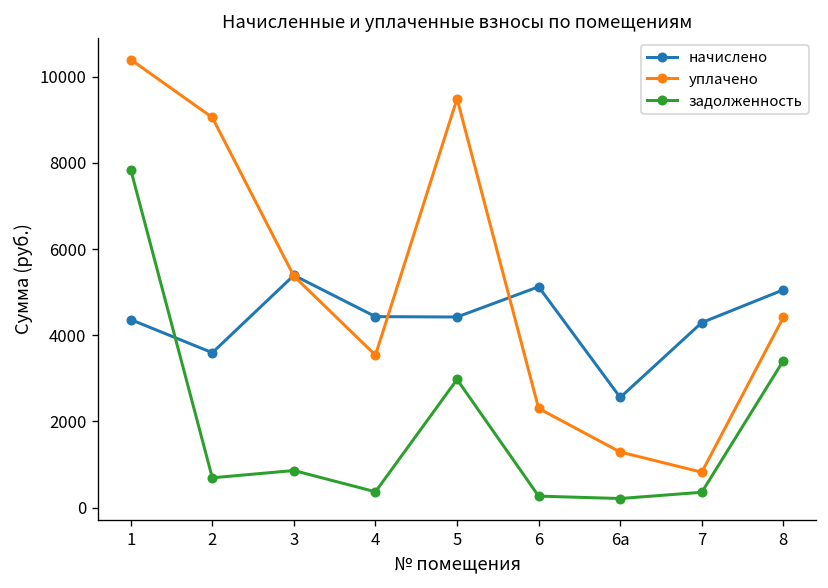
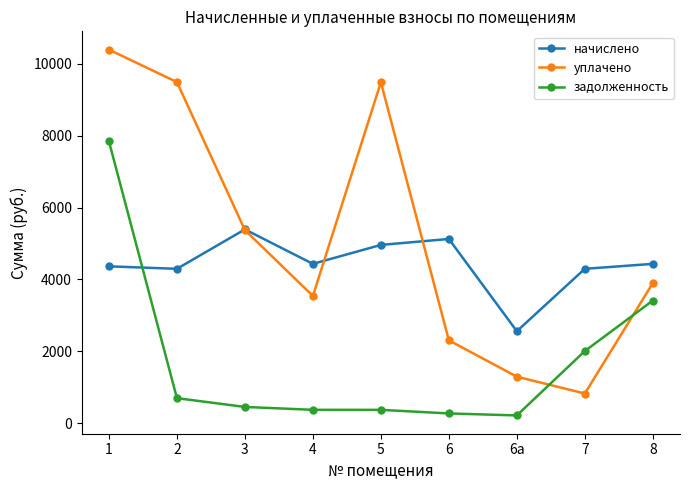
начислено, 2: 3600 -> 4300
уплачено, 2: 9100 -> 9500
задолженность, 3: 900 -> 400
начислено, 5: 4400 -> 5000
задолженность, 5: 3000 -> 400
задолженность, 7: 400 -> 2000
начислено, 8: 5100 -> 4400
уплачено, 8: 4400 -> 3900
